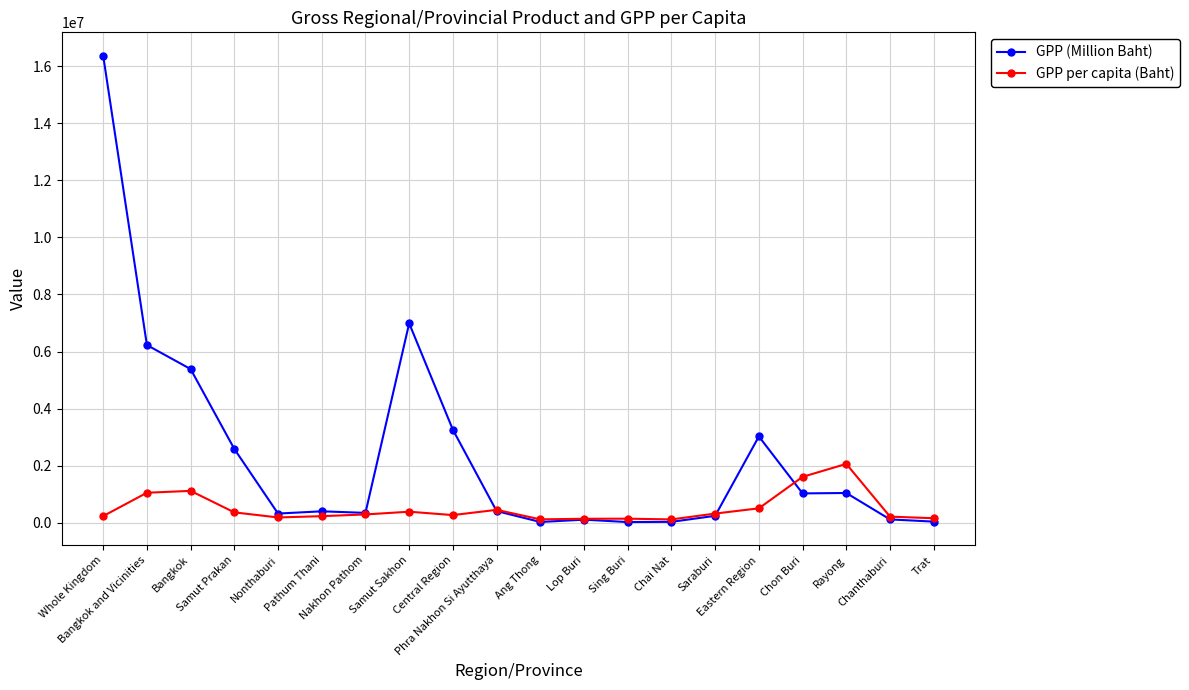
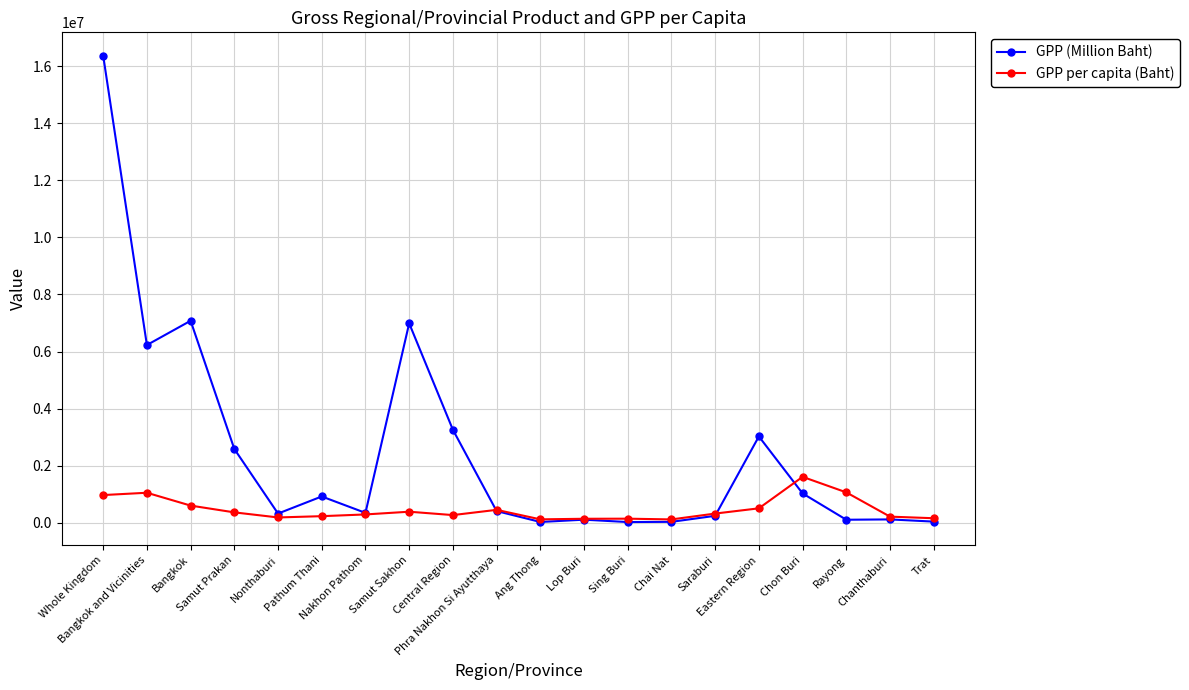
GPP per capita (Baht), Whole Kingdom: 200000 -> 1000000
GPP (Million Baht), Bangkok: 5400000 -> 7100000
GPP per capita (Baht), Bangkok: 1100000 -> 600000
GPP (Million Baht), Pathum Thani: 400000 -> 900000
GPP (Million Baht), Rayong: 1000000 -> 100000
GPP per capita (Baht), Rayong: 2100000 -> 1100000
